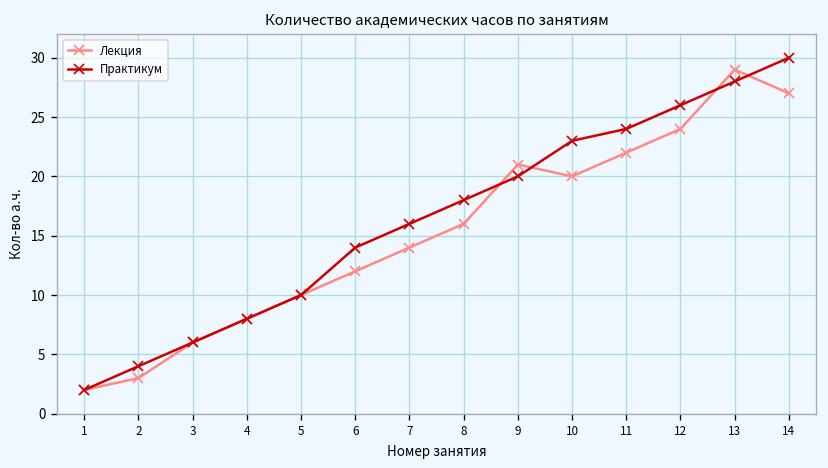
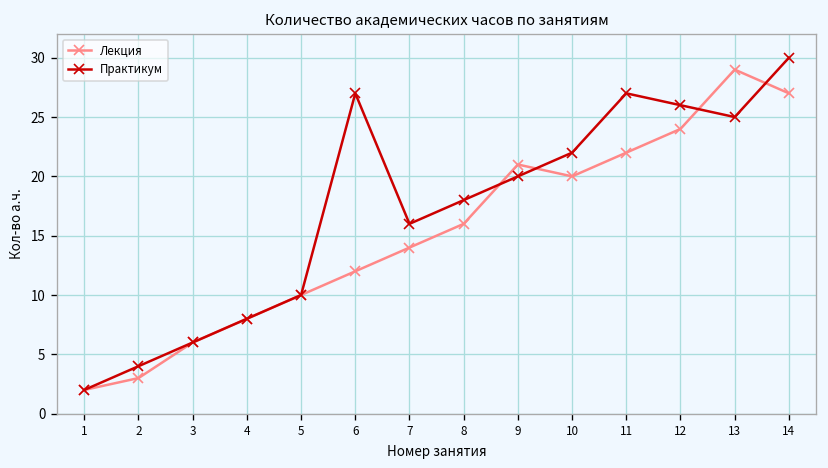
Практикум, 6: 14 -> 27
Практикум, 10: 23 -> 22
Практикум, 11: 24 -> 27
Практикум, 13: 28 -> 25
